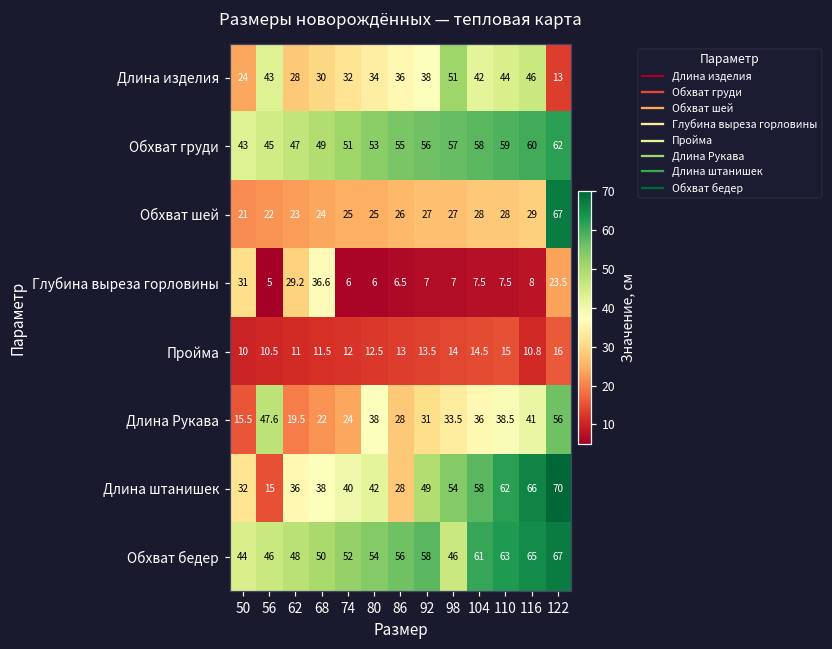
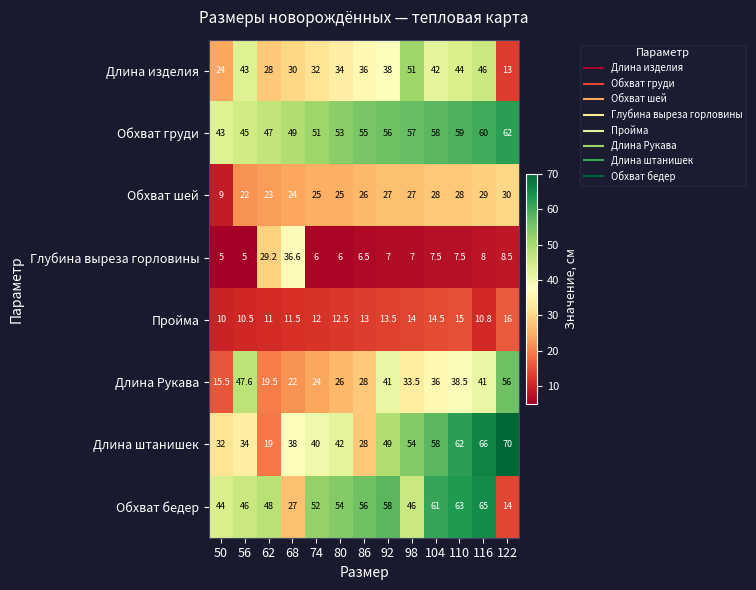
Обхват шей, 50: 21 -> 9
Обхват шей, 122: 67 -> 30
Глубина выреза горловины, 50: 31 -> 5
Глубина выреза горловины, 122: 23.5 -> 8.5
Длина Рукава, 80: 38 -> 26
Длина Рукава, 92: 31 -> 41
Длина штанишек, 56: 15 -> 34
Длина штанишек, 62: 36 -> 19
Обхват бедер, 68: 50 -> 27
Обхват бедер, 122: 67 -> 14
